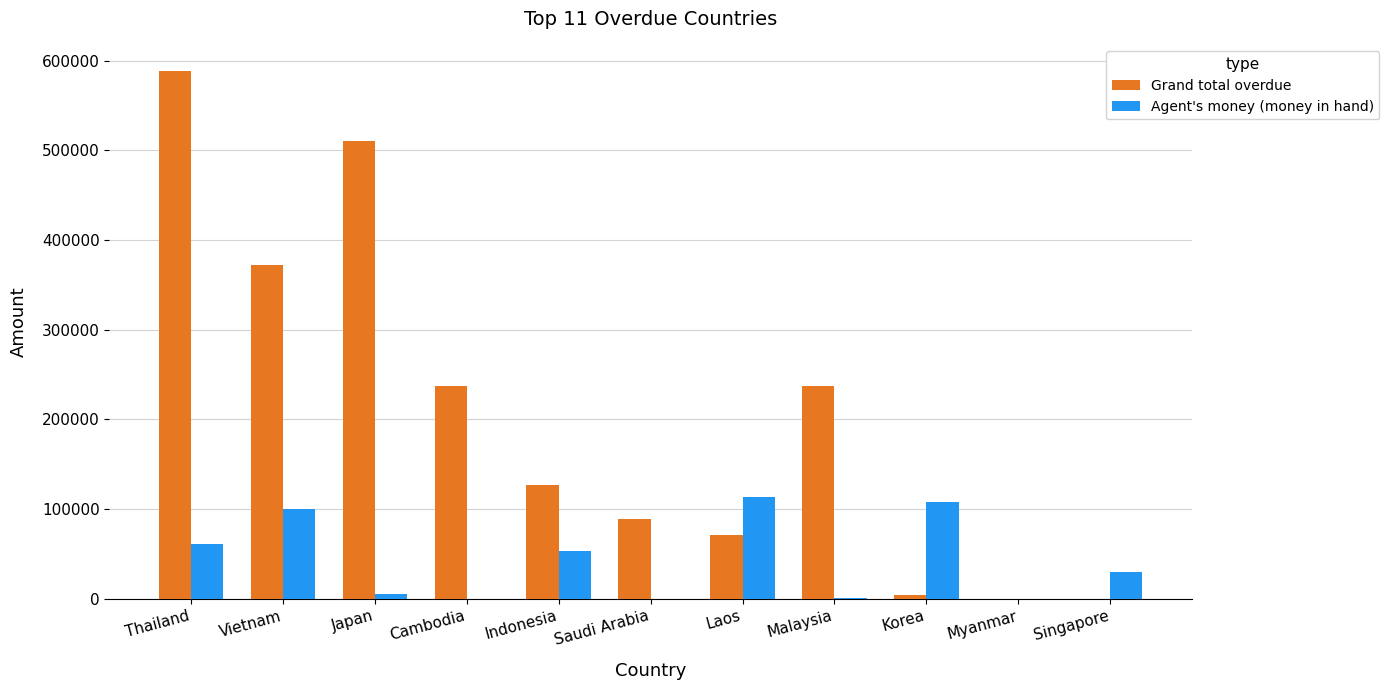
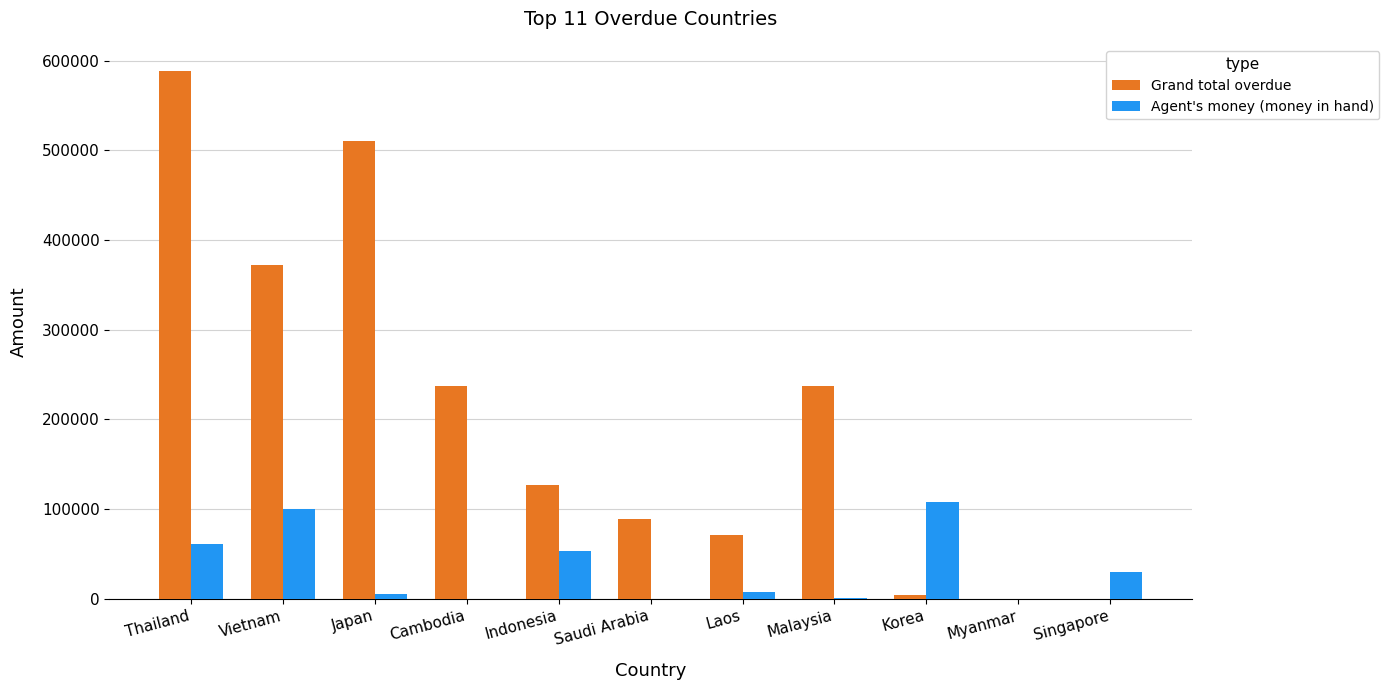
Agent's money (money in hand), Laos: 110000 -> 10000
